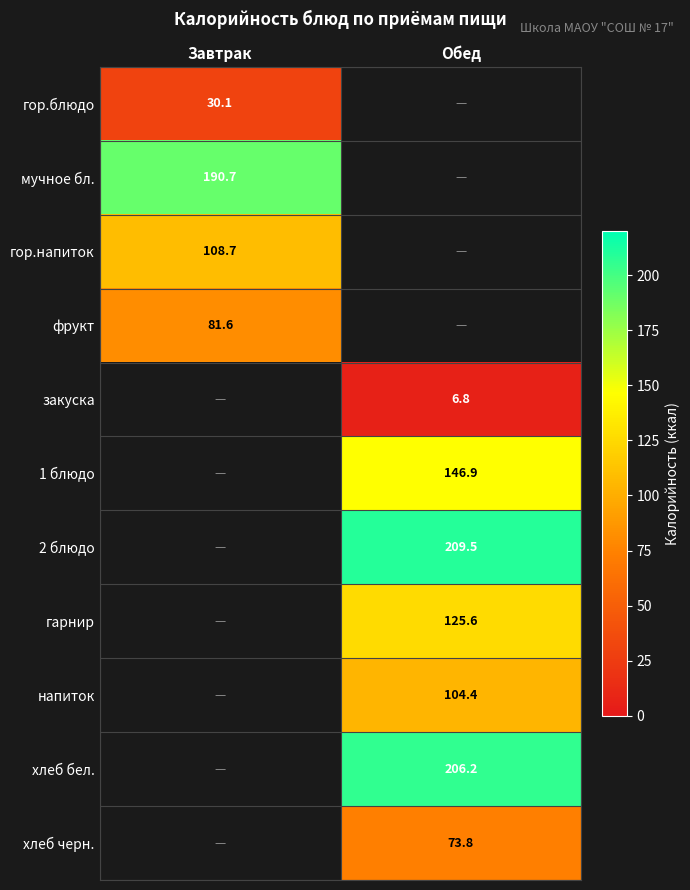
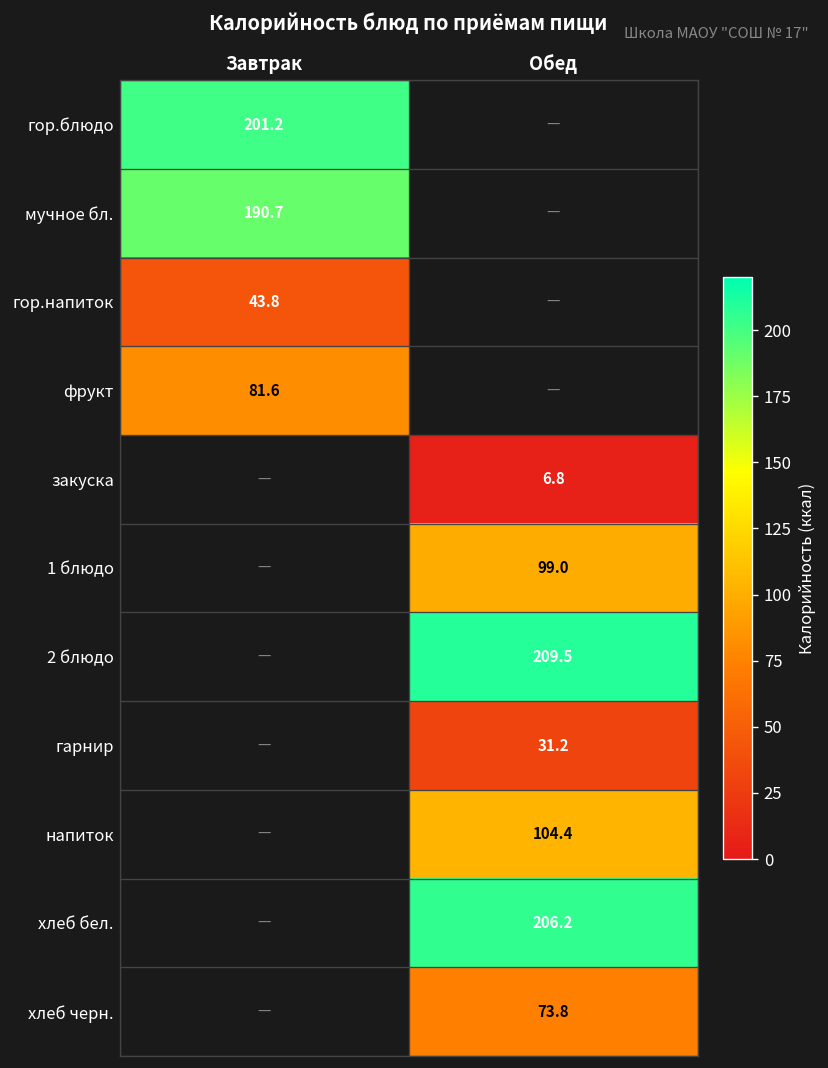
гор.блюдо, Завтрак: 30.1 -> 201.2
гор.напиток, Завтрак: 108.7 -> 43.8
1 блюдо, Обед: 146.9 -> 99.0
гарнир, Обед: 125.6 -> 31.2
